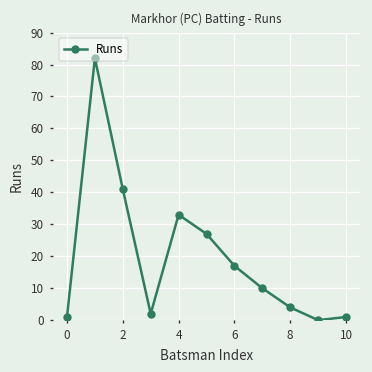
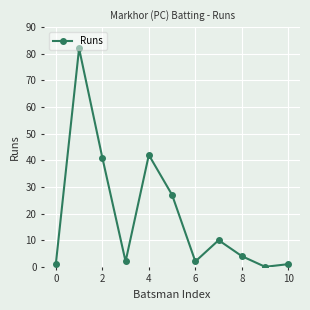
4: 33 -> 42
6: 17 -> 2
